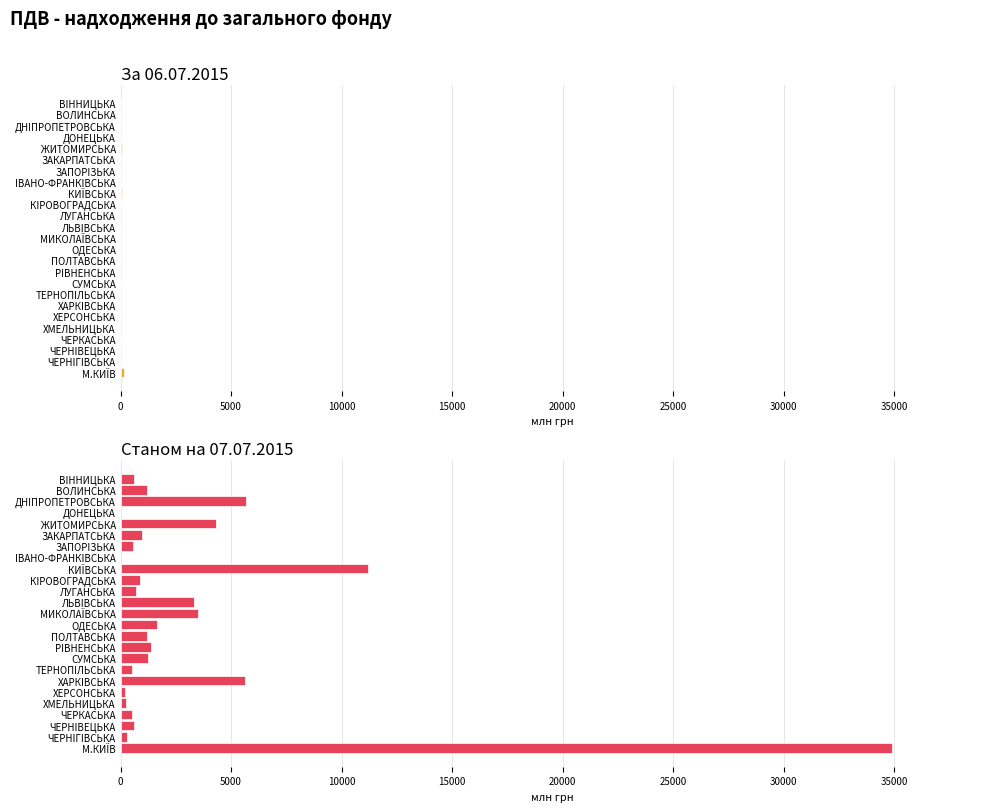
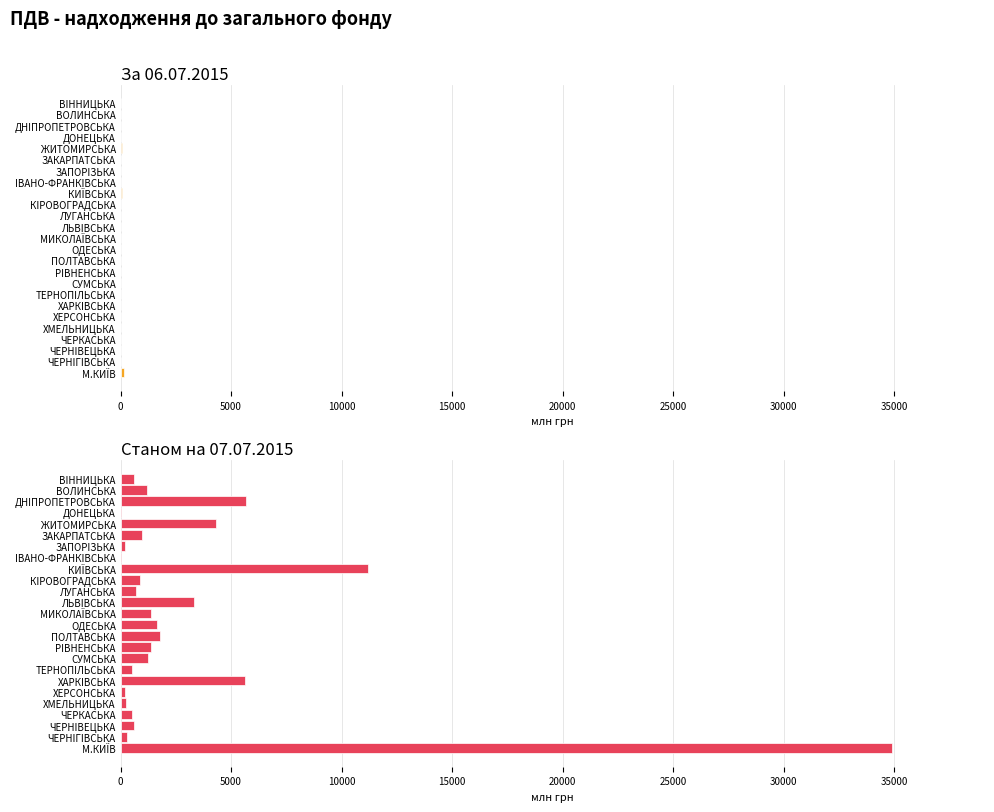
Станом на 07.07.2015, ЗАПОРІЗЬКА: 600 -> 200
Станом на 07.07.2015, МИКОЛАЇВСЬКА: 3500 -> 1400
Станом на 07.07.2015, ПОЛТАВСЬКА: 1200 -> 1800
